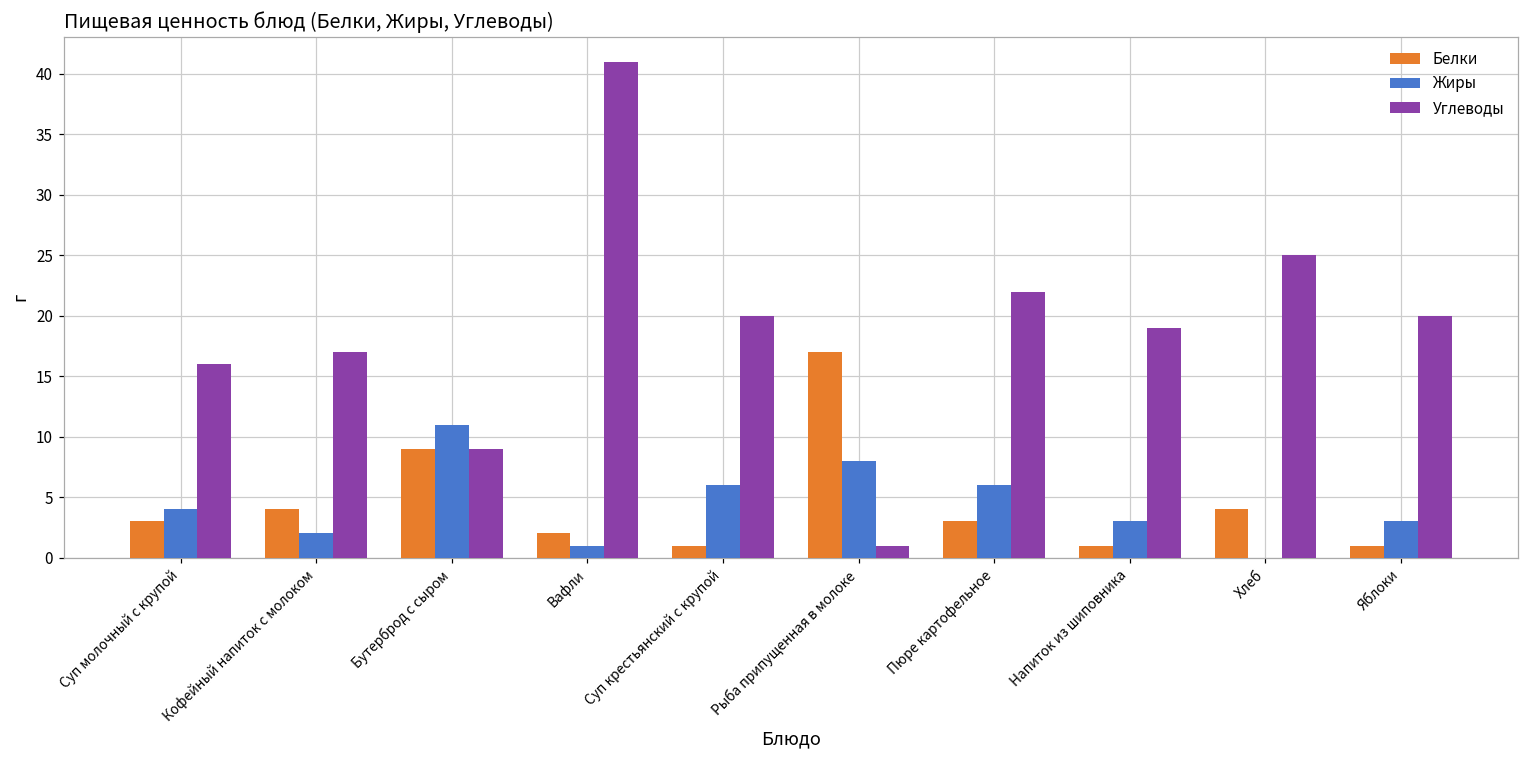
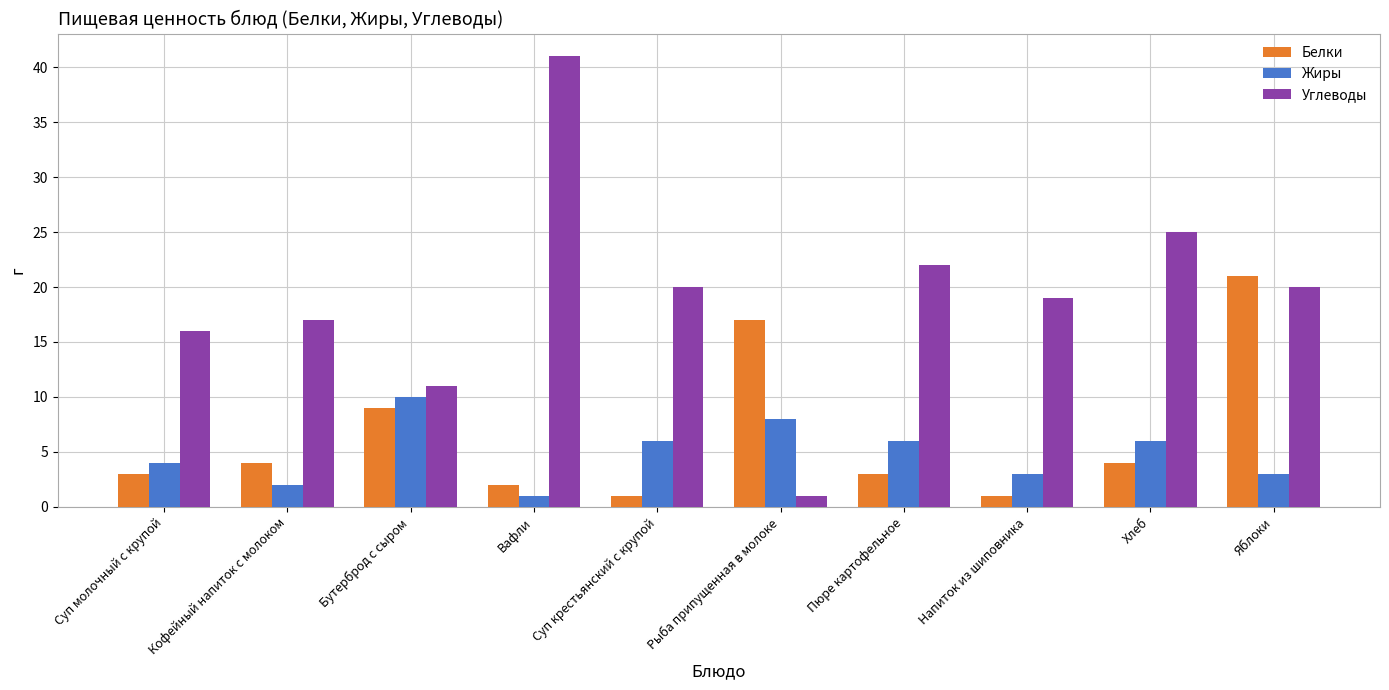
Жиры, Бутерброд с сыром: 11 -> 10
Углеводы, Бутерброд с сыром: 9 -> 11
Жиры, Хлеб: 0 -> 6
Белки, Яблоки: 1 -> 21
